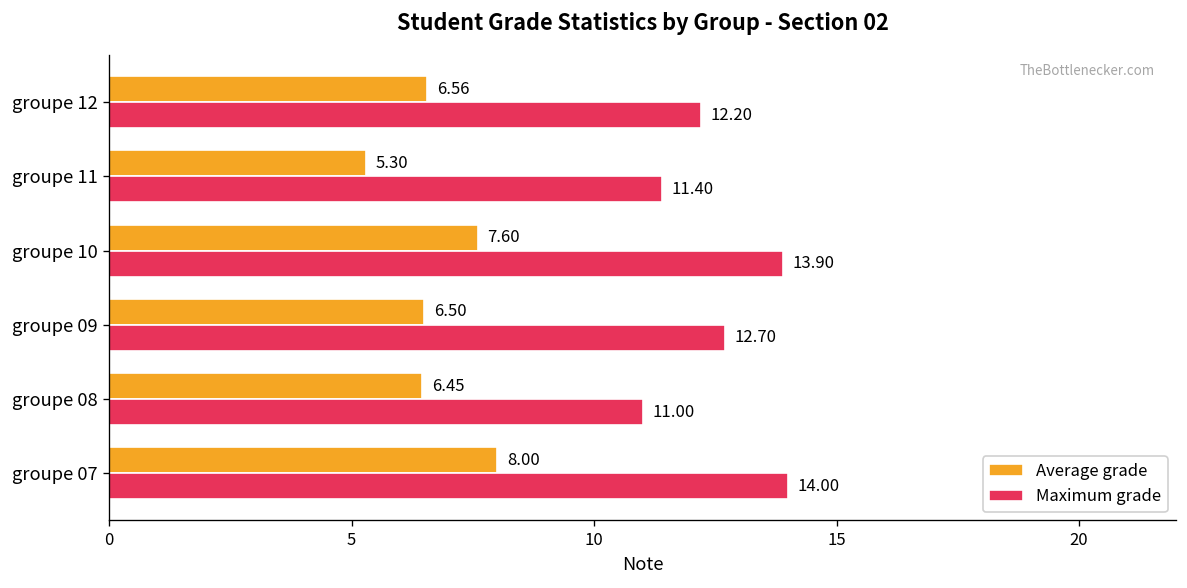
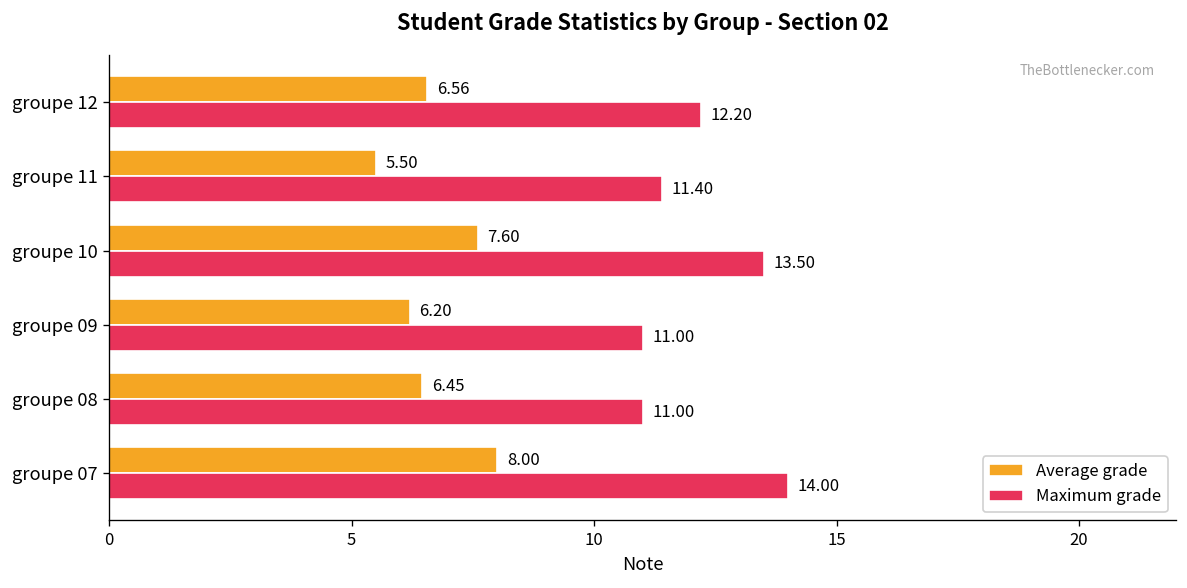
Average grade, groupe 11: 5.30 -> 5.50
Maximum grade, groupe 10: 13.90 -> 13.50
Average grade, groupe 09: 6.50 -> 6.20
Maximum grade, groupe 09: 12.70 -> 11.00
